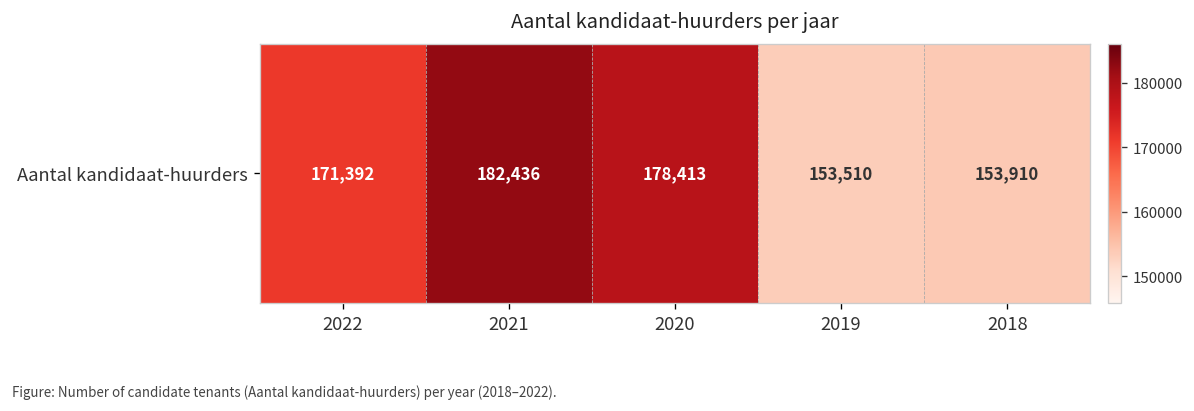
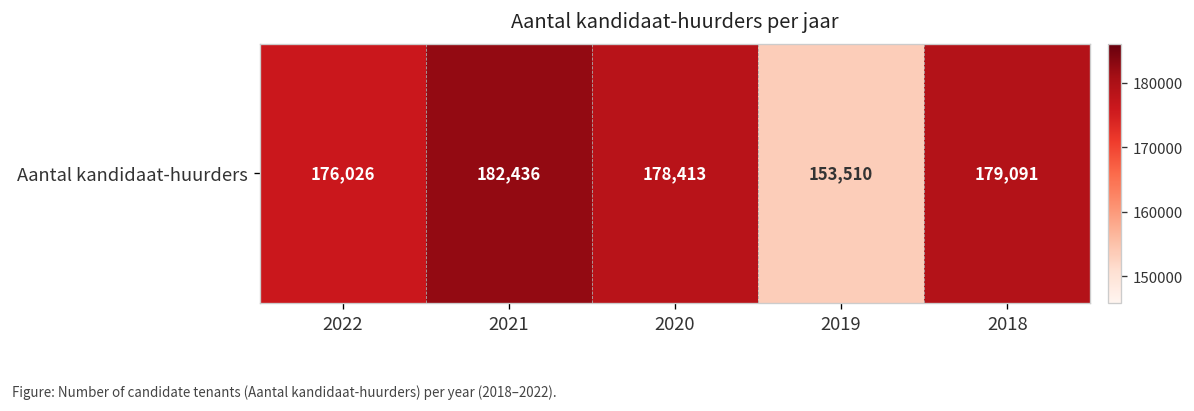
Aantal kandidaat-huurders, 2022: 171,392 -> 176,026
Aantal kandidaat-huurders, 2018: 153,910 -> 179,091
